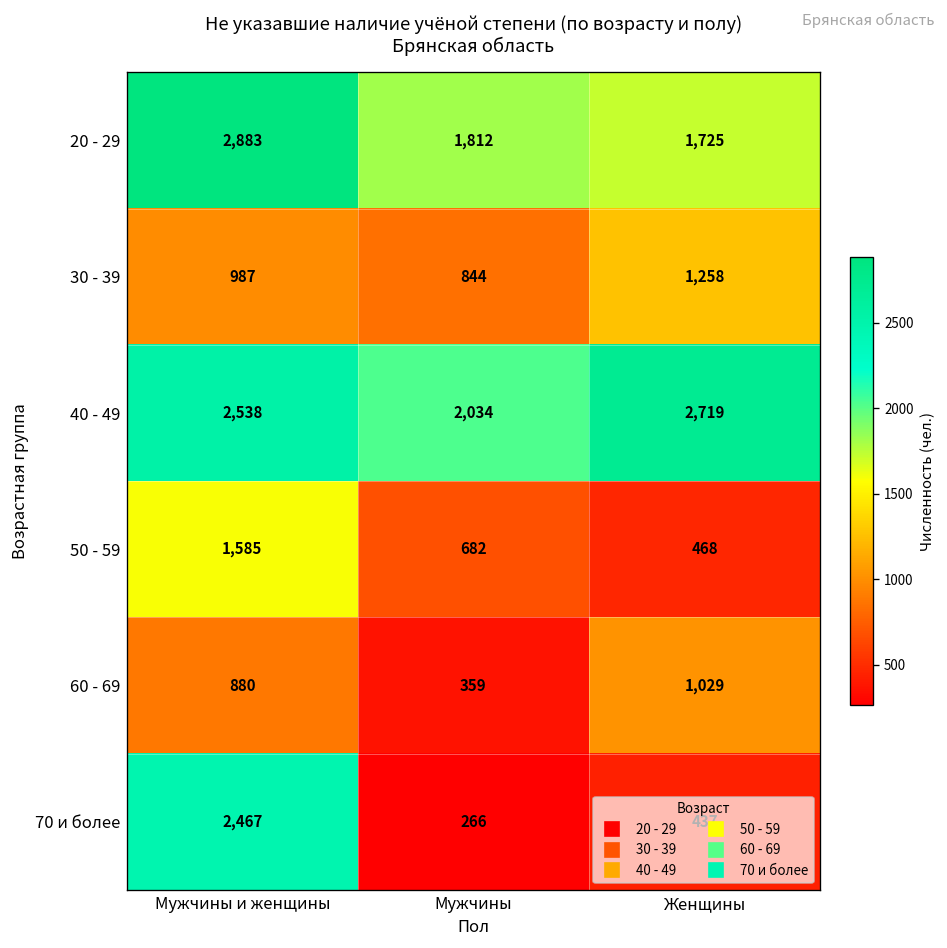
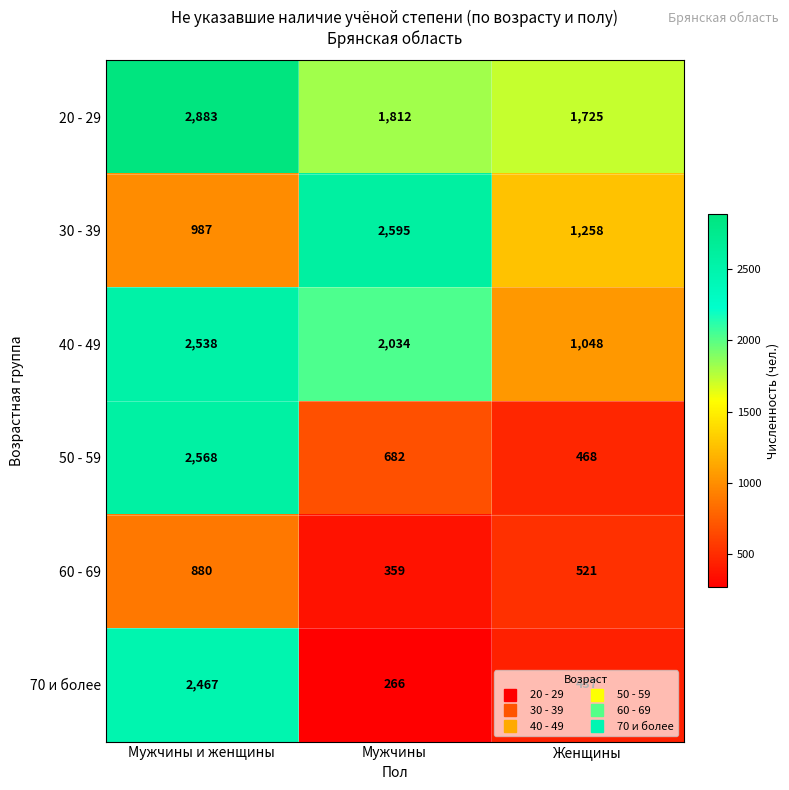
30 - 39, Мужчины: 844 -> 2,595
40 - 49, Женщины: 2,719 -> 1,048
50 - 59, Мужчины и женщины: 1,585 -> 2,568
60 - 69, Женщины: 1,029 -> 521
